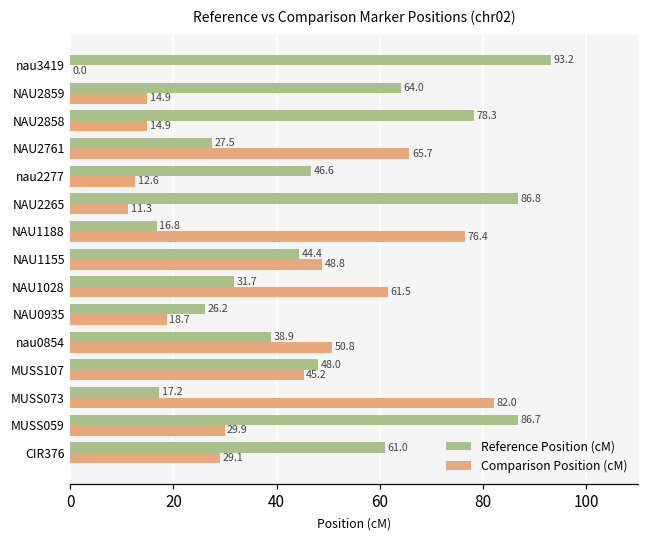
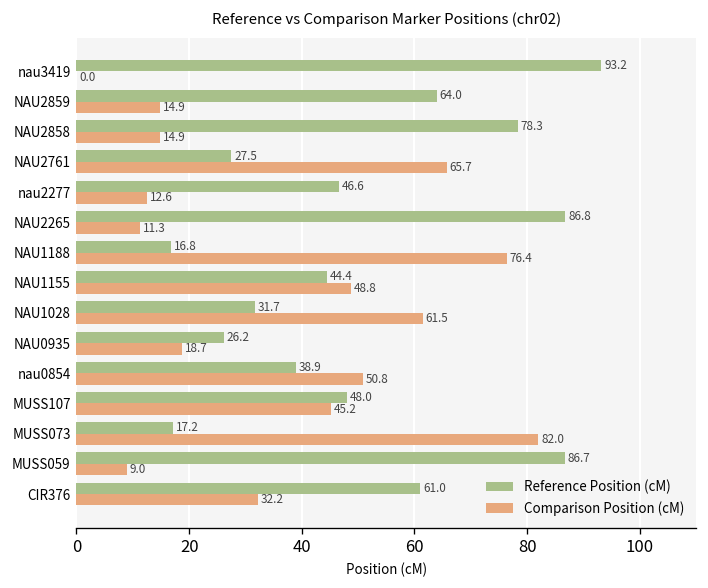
Comparison Position (cM), MUSS059: 29.9 -> 9.0
Comparison Position (cM), CIR376: 29.1 -> 32.2
